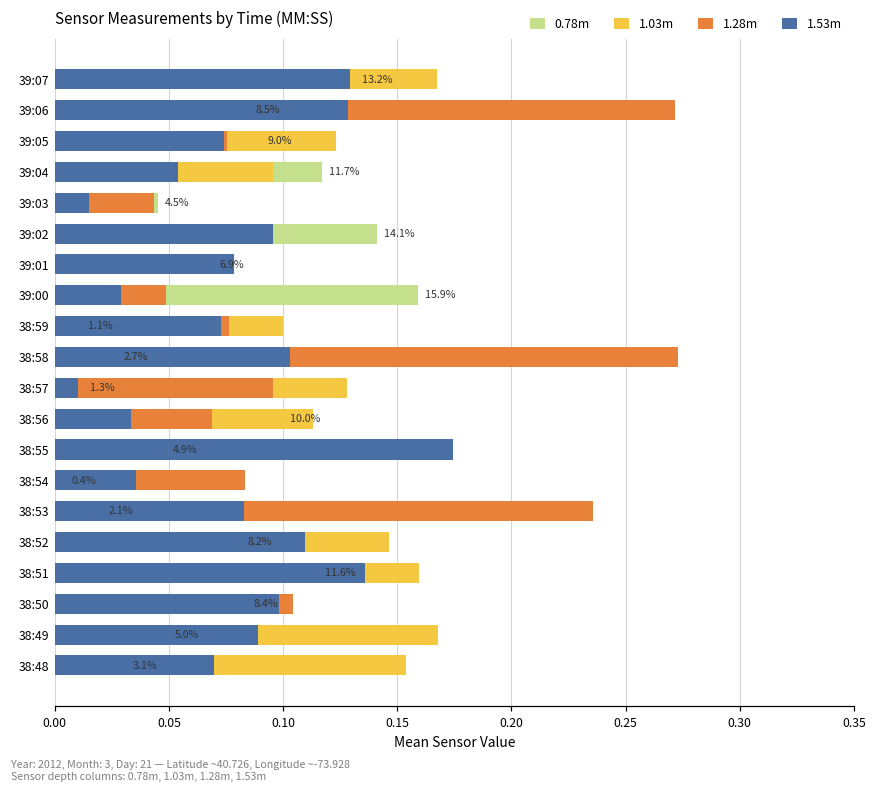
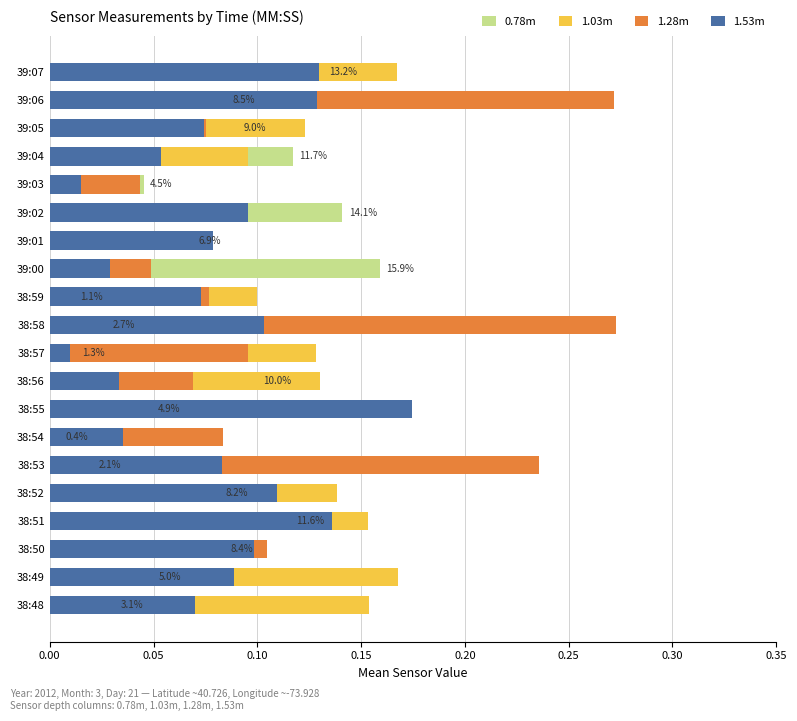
1.03m, 38:56: 0.113 -> 0.130
1.03m, 38:52: 0.147 -> 0.139
1.03m, 38:51: 0.159 -> 0.153
